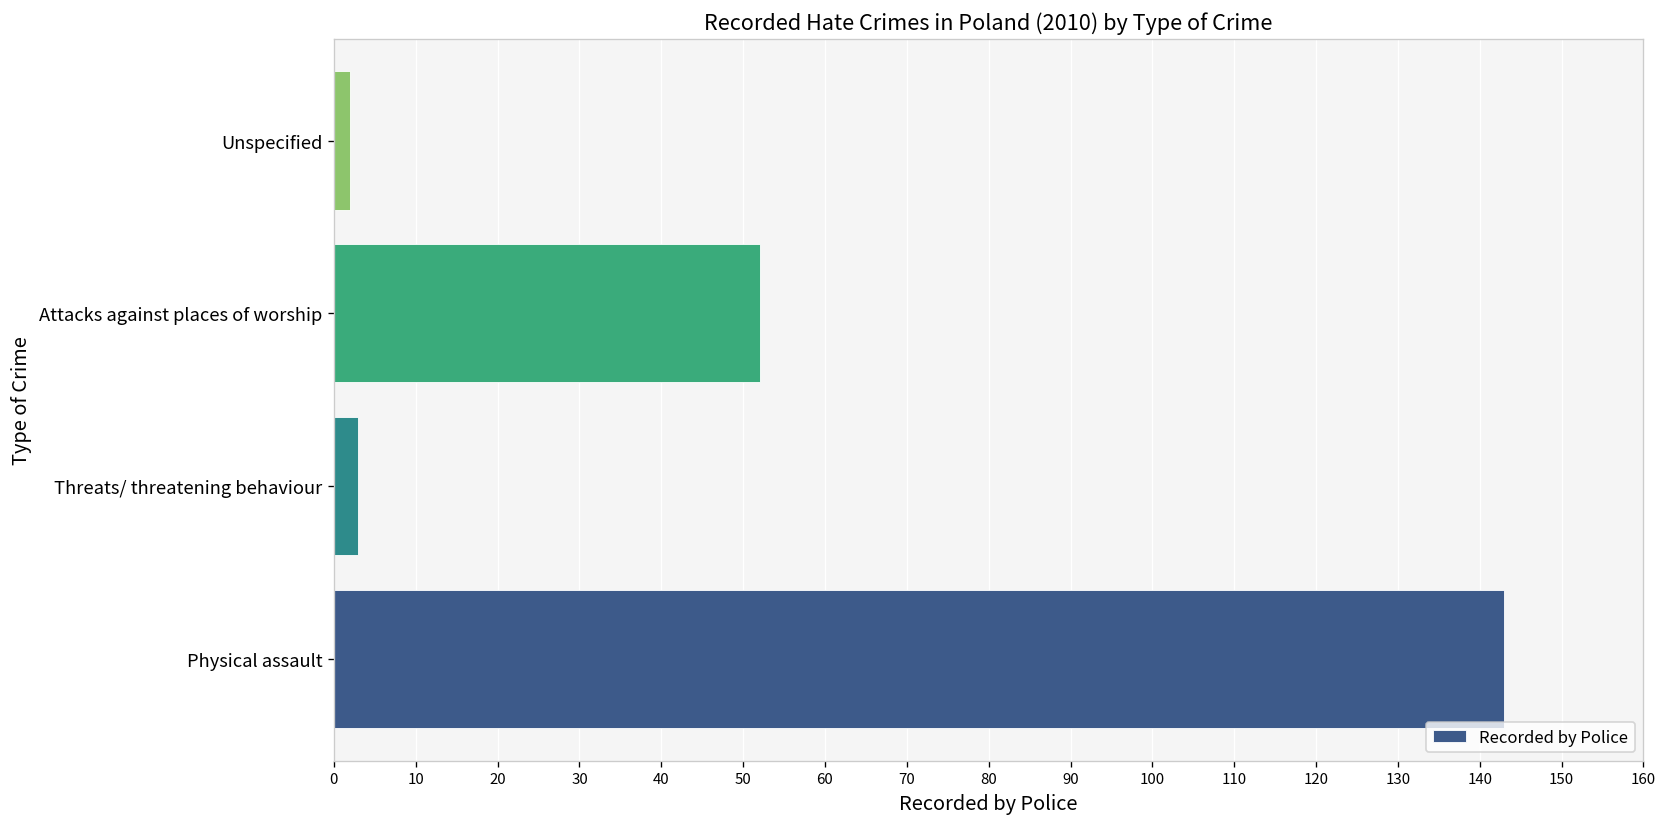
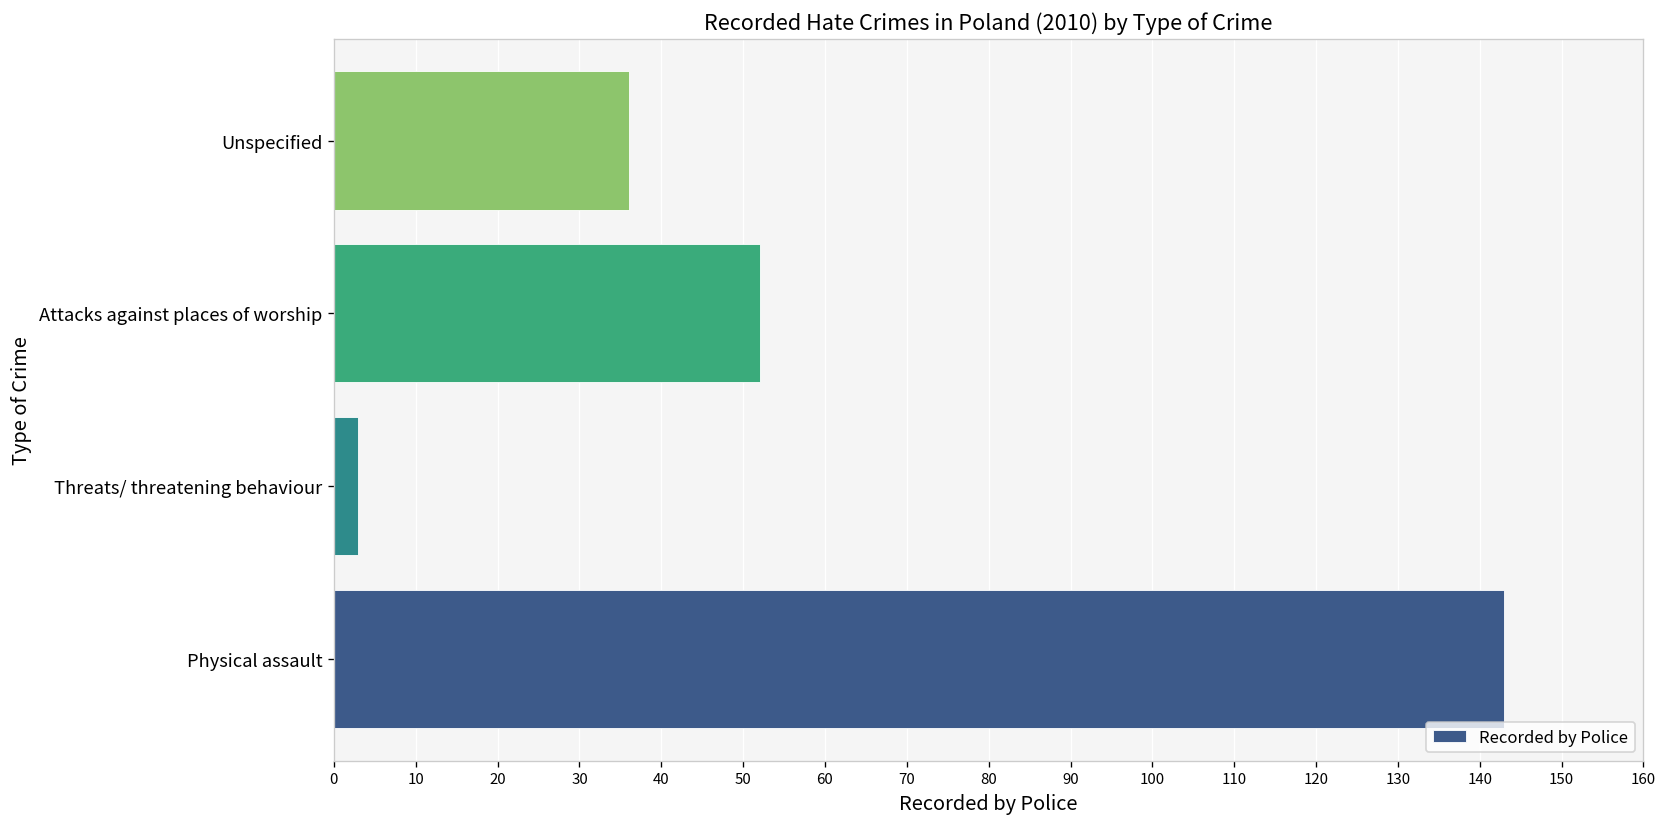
Unspecified: 2 -> 36
